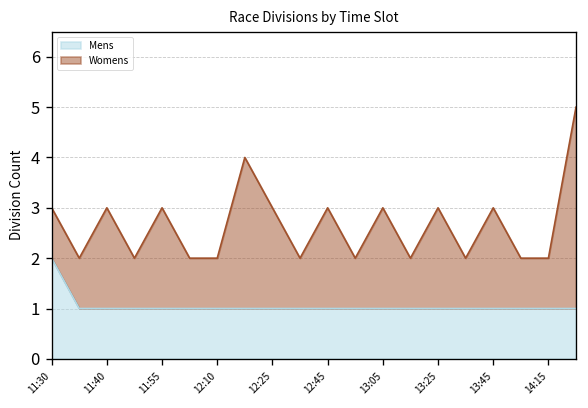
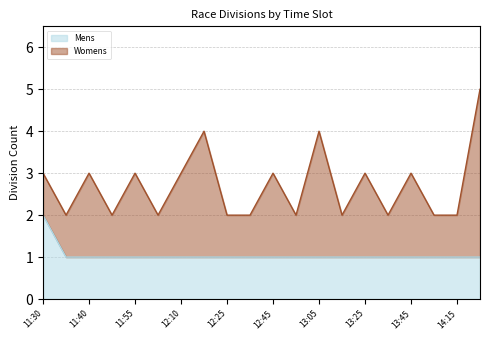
Womens, 12:10: 1 -> 2
Womens, 12:25: 2 -> 1
Womens, 13:05: 2 -> 3
